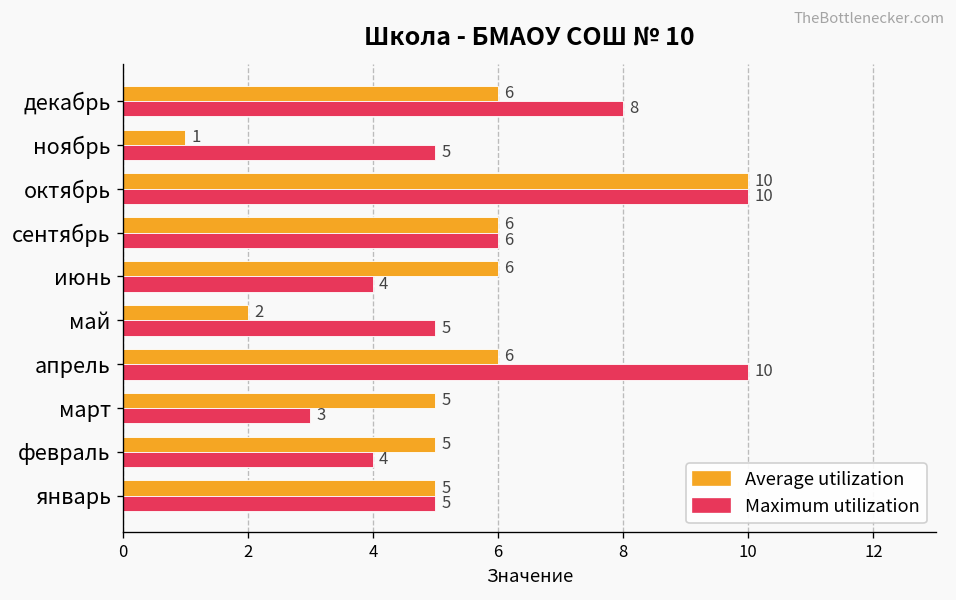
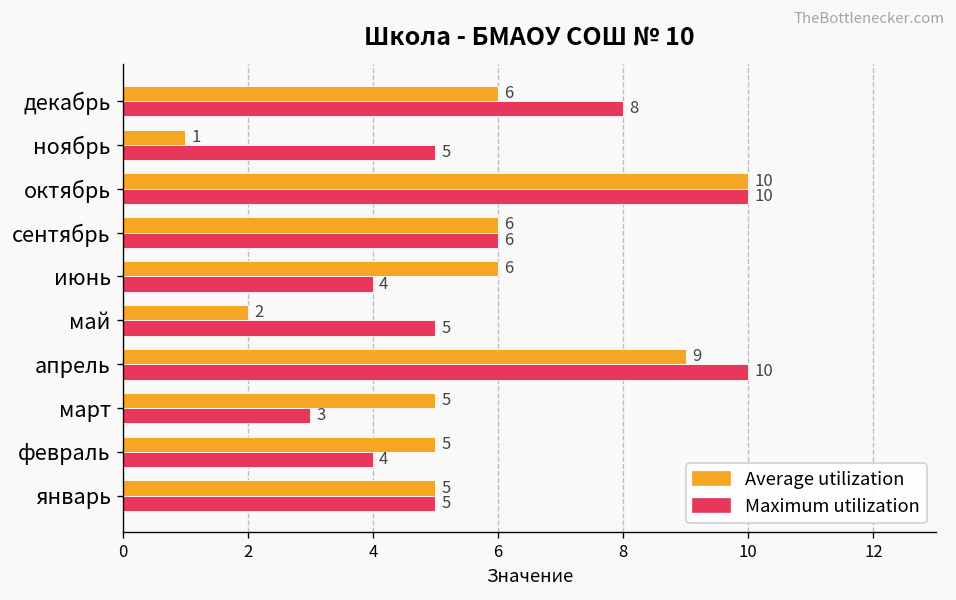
Average utilization, апрель: 6 -> 9
